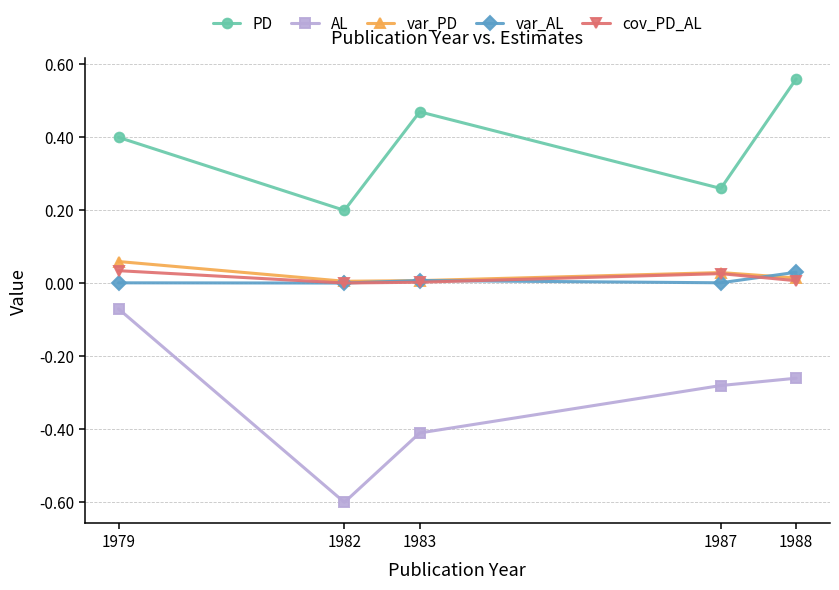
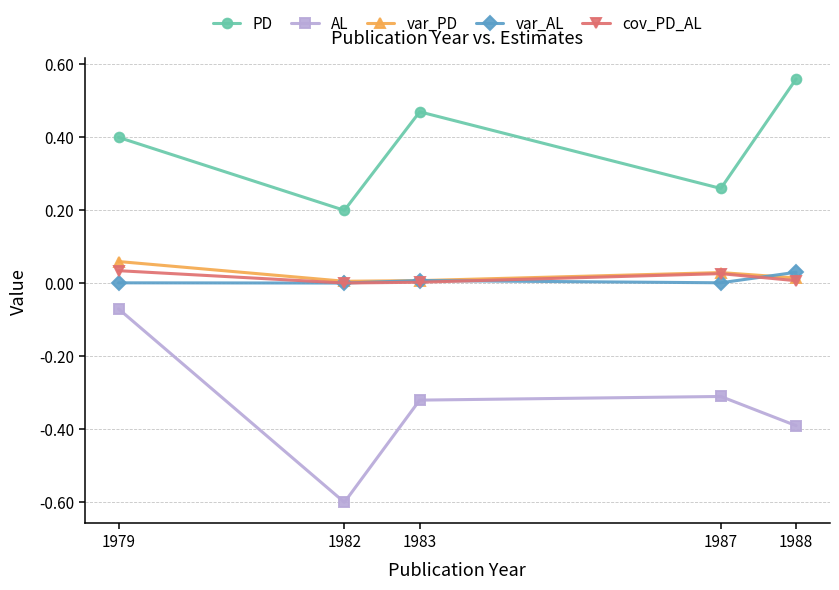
AL, 1983: -0.41 -> -0.32
AL, 1987: -0.28 -> -0.31
AL, 1988: -0.26 -> -0.39
